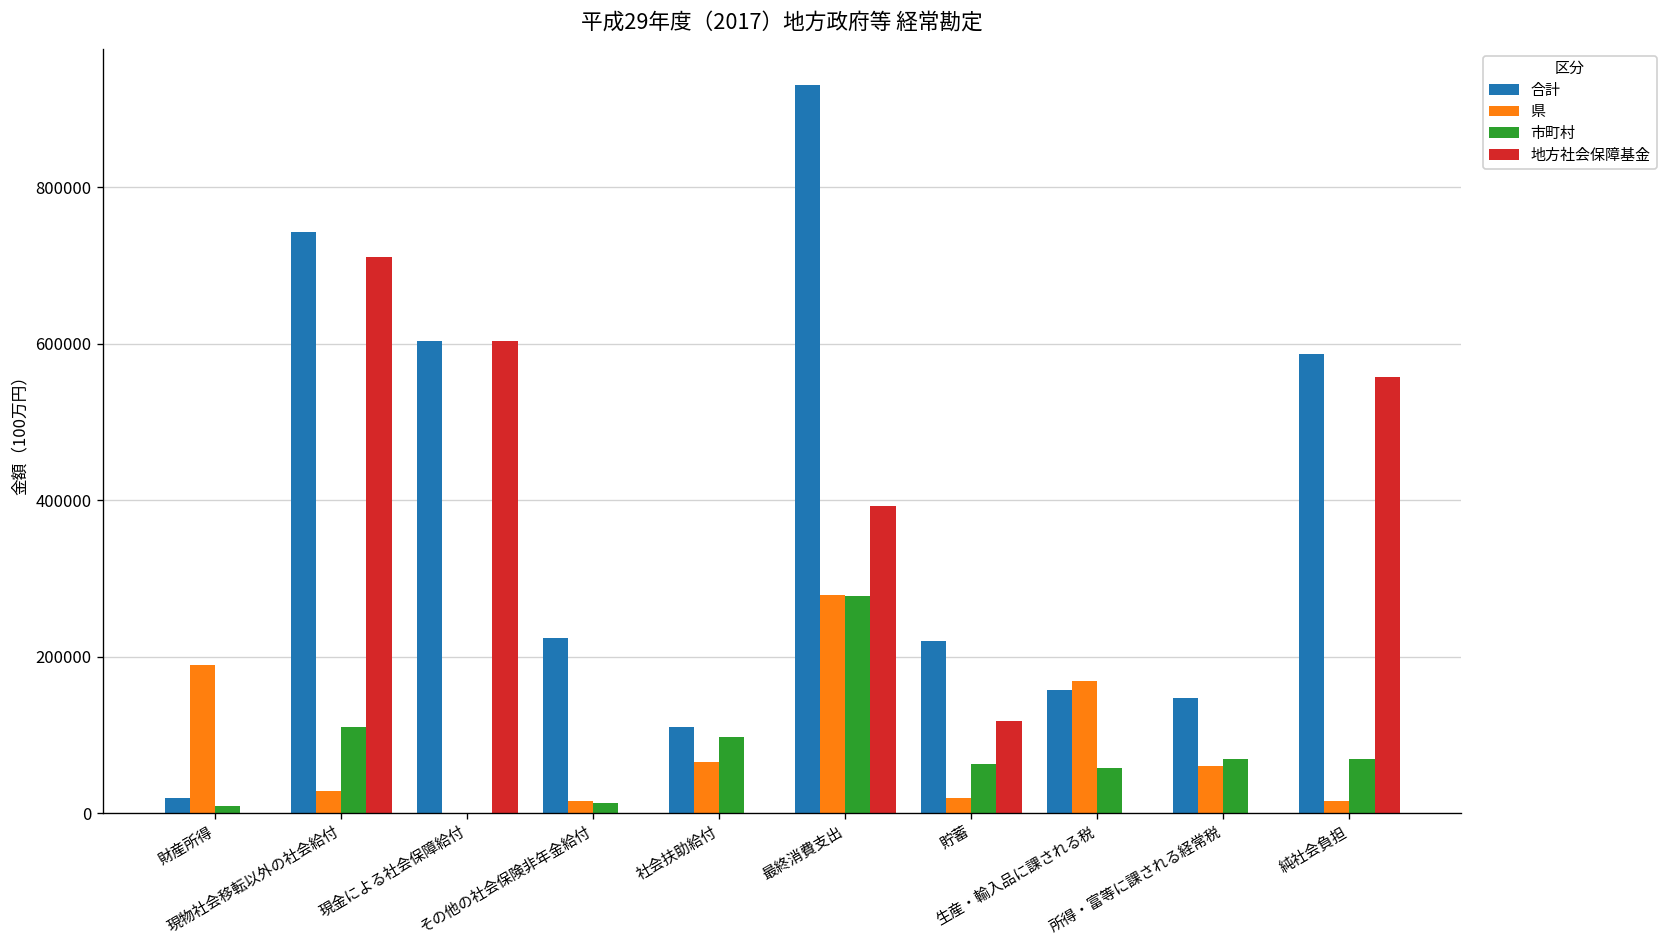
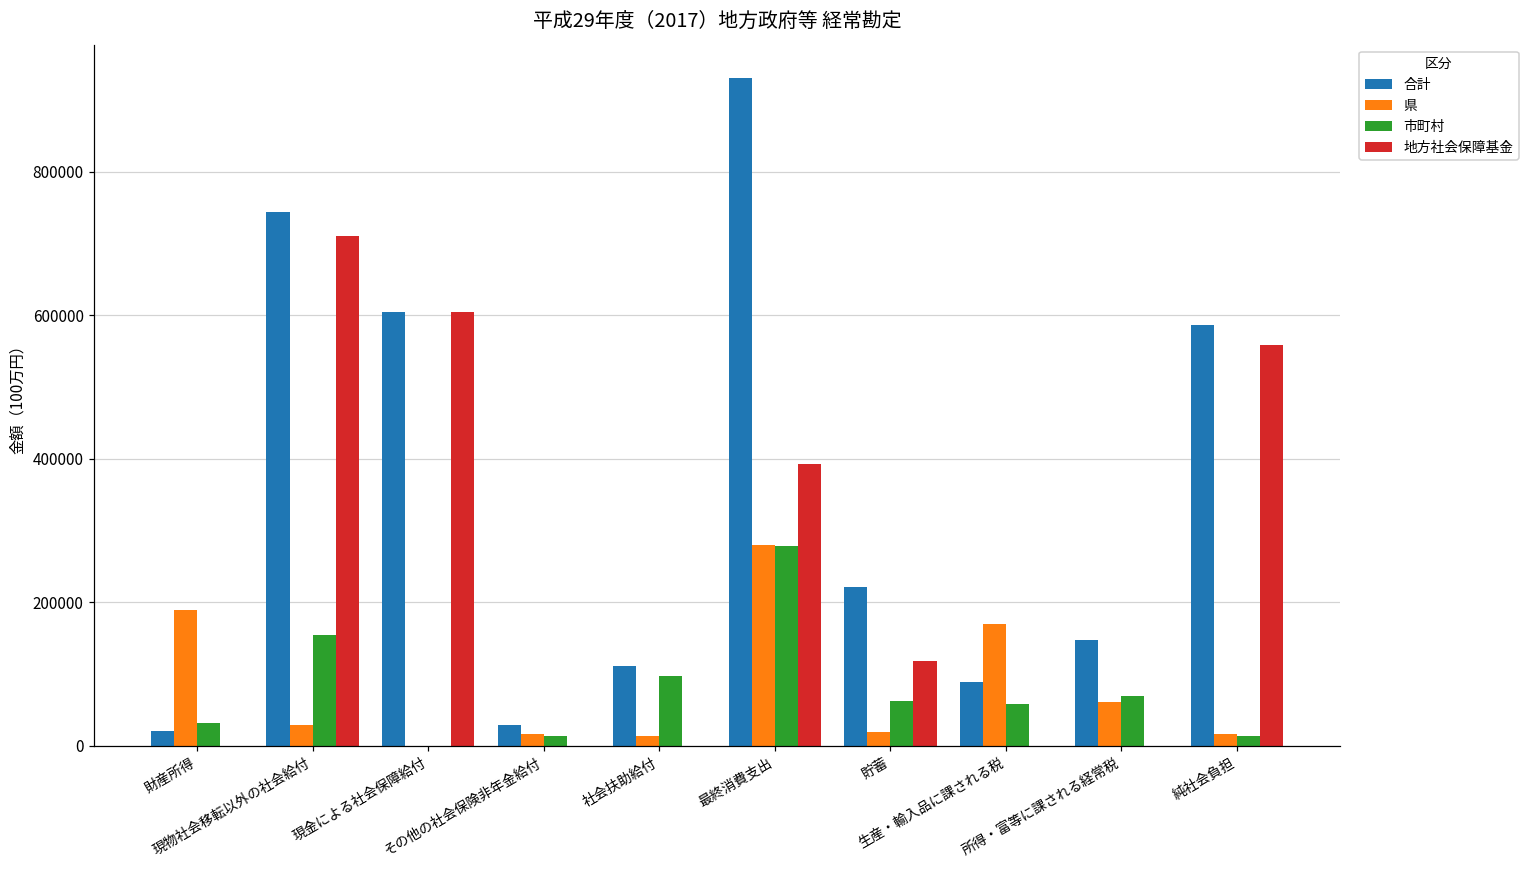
市町村, 財産所得: 10000 -> 30000
市町村, 現物社会移転以外の社会給付: 110000 -> 150000
合計, その他の社会保険非年金給付: 220000 -> 30000
県, 社会扶助給付: 70000 -> 10000
合計, 生産・輸入品に課される税: 160000 -> 90000
市町村, 純社会負担: 70000 -> 10000
